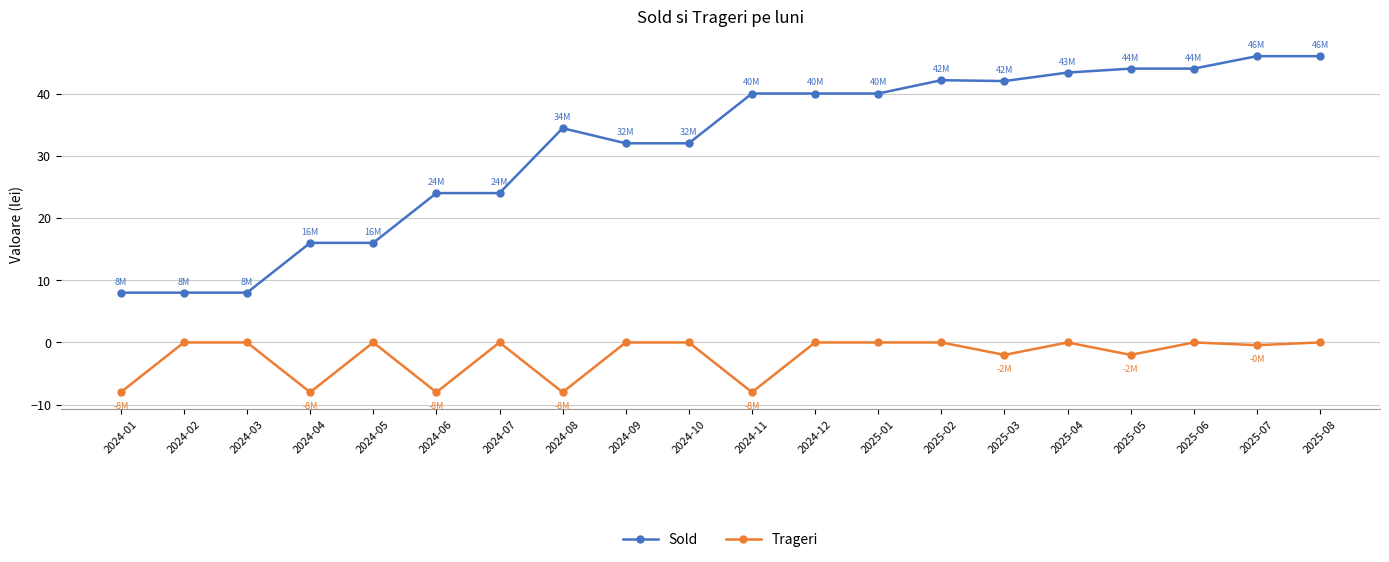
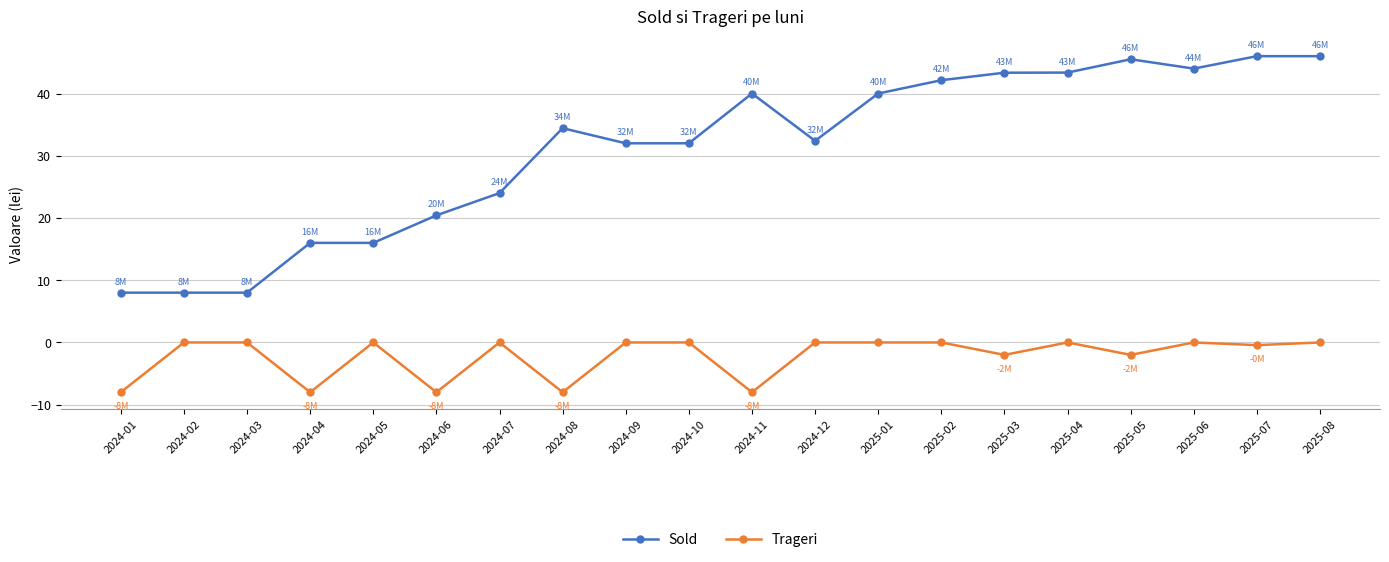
Sold, 2024-06: 24M -> 20M
Sold, 2024-12: 40M -> 32M
Sold, 2025-03: 42M -> 43M
Sold, 2025-05: 44M -> 46M
